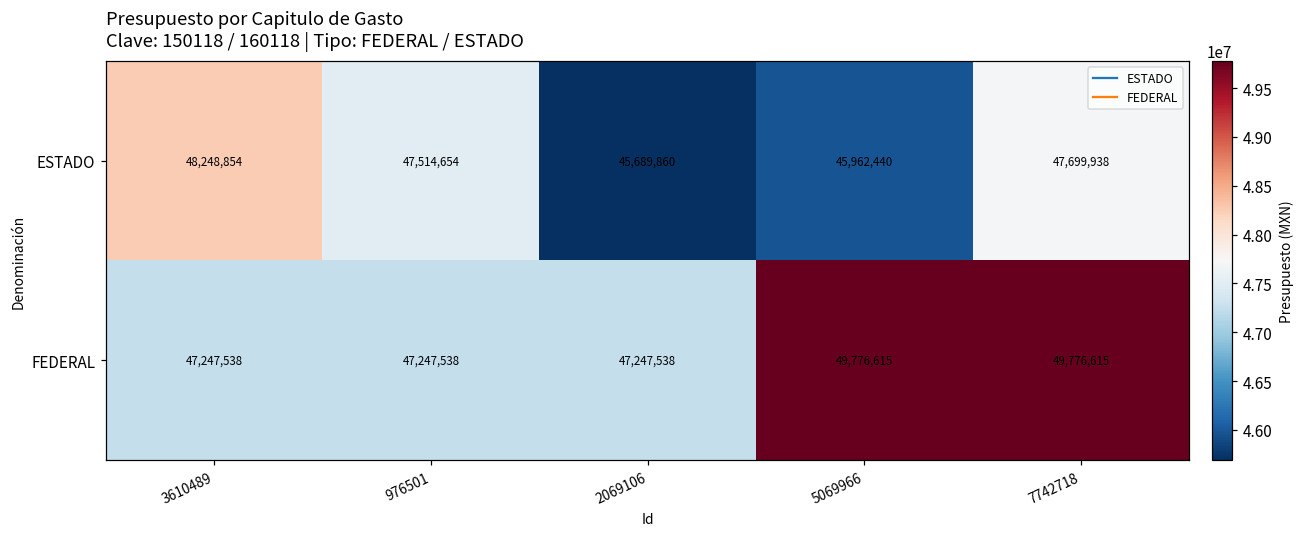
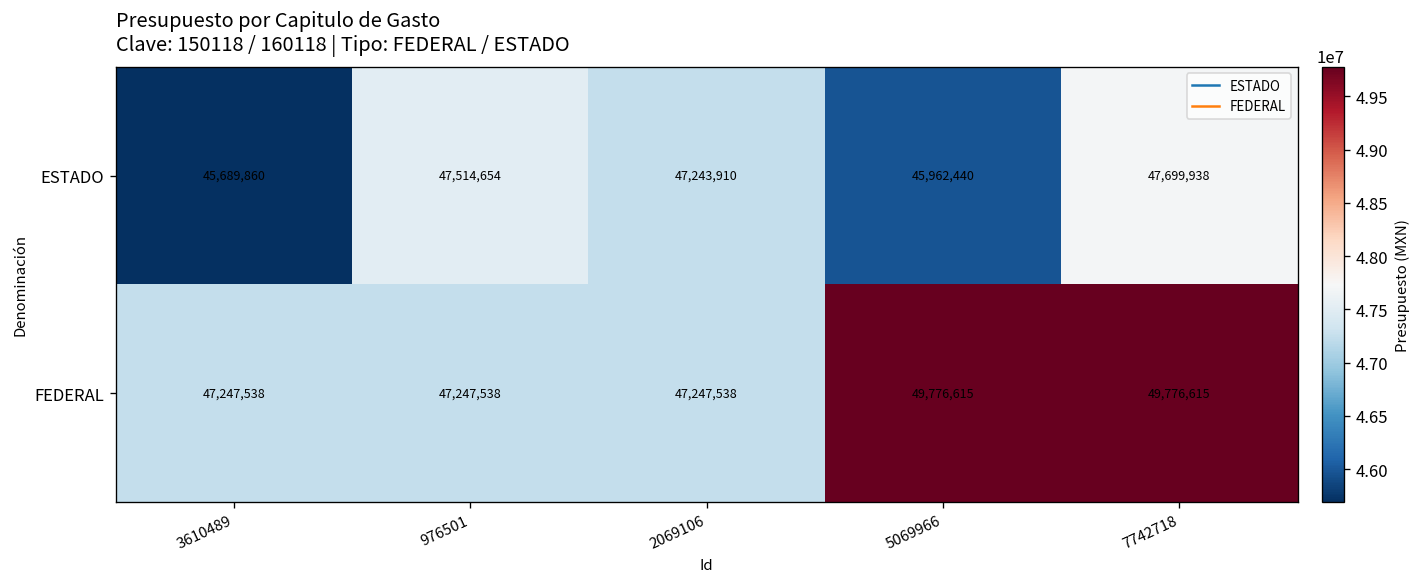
ESTADO, 3610489: 48,248,854 -> 45,689,860
ESTADO, 2069106: 45,689,860 -> 47,243,910
